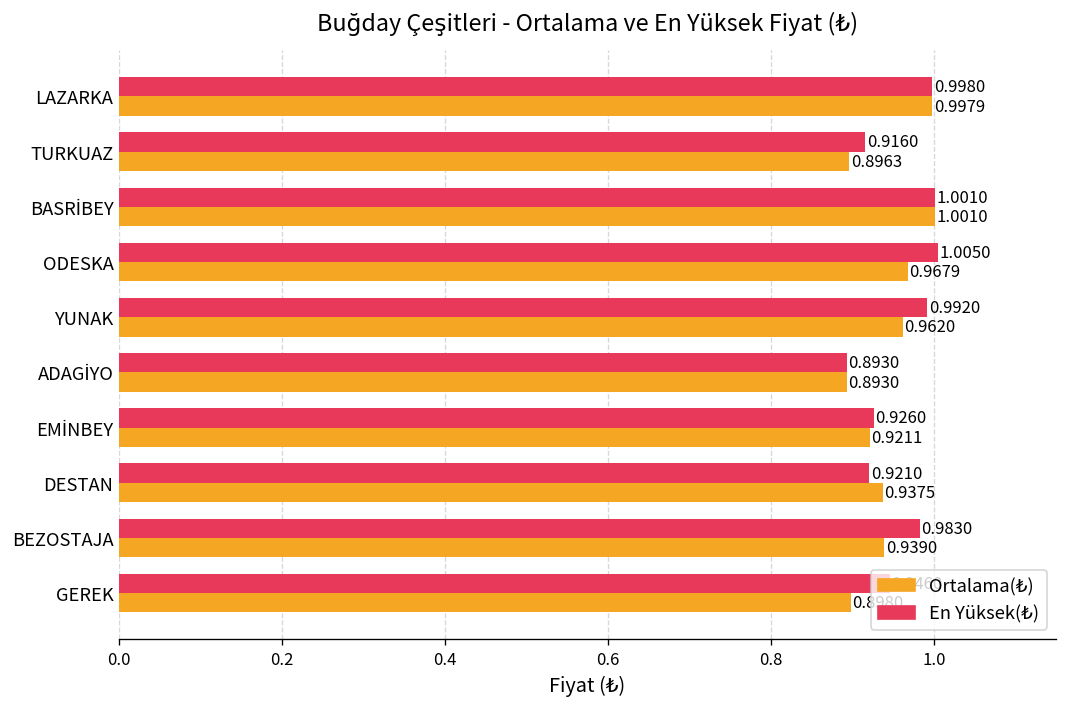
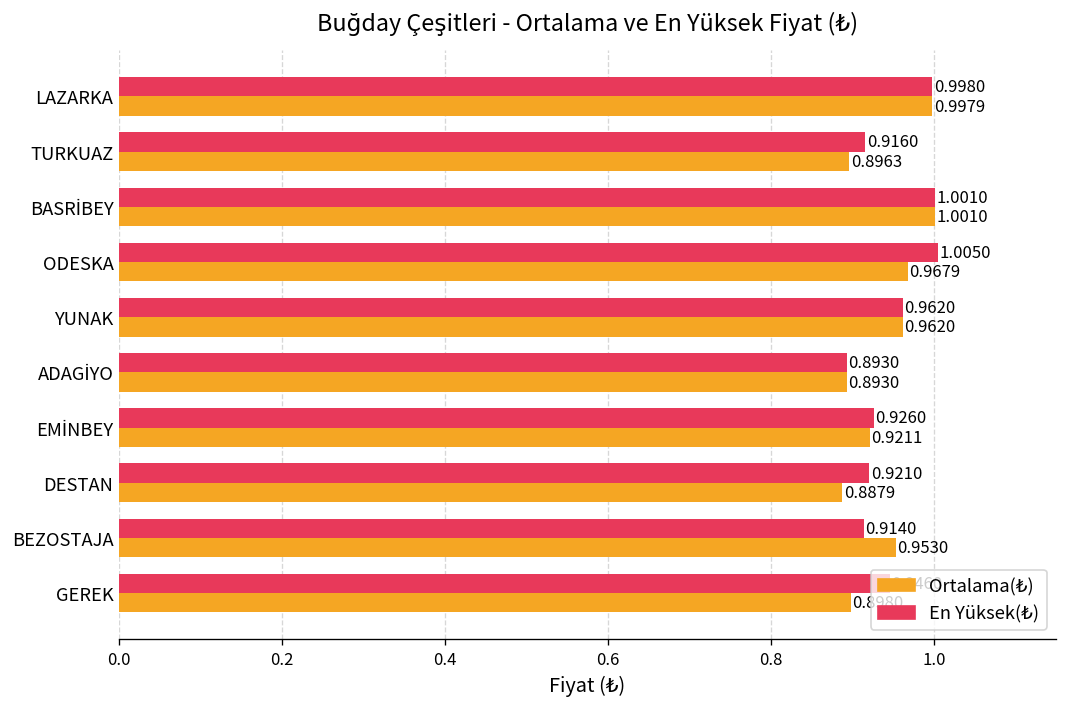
En Yüksek(₺), YUNAK: 0.9920 -> 0.9620
Ortalama(₺), DESTAN: 0.9375 -> 0.8879
En Yüksek(₺), BEZOSTAJA: 0.9830 -> 0.9140
Ortalama(₺), BEZOSTAJA: 0.9390 -> 0.9530
